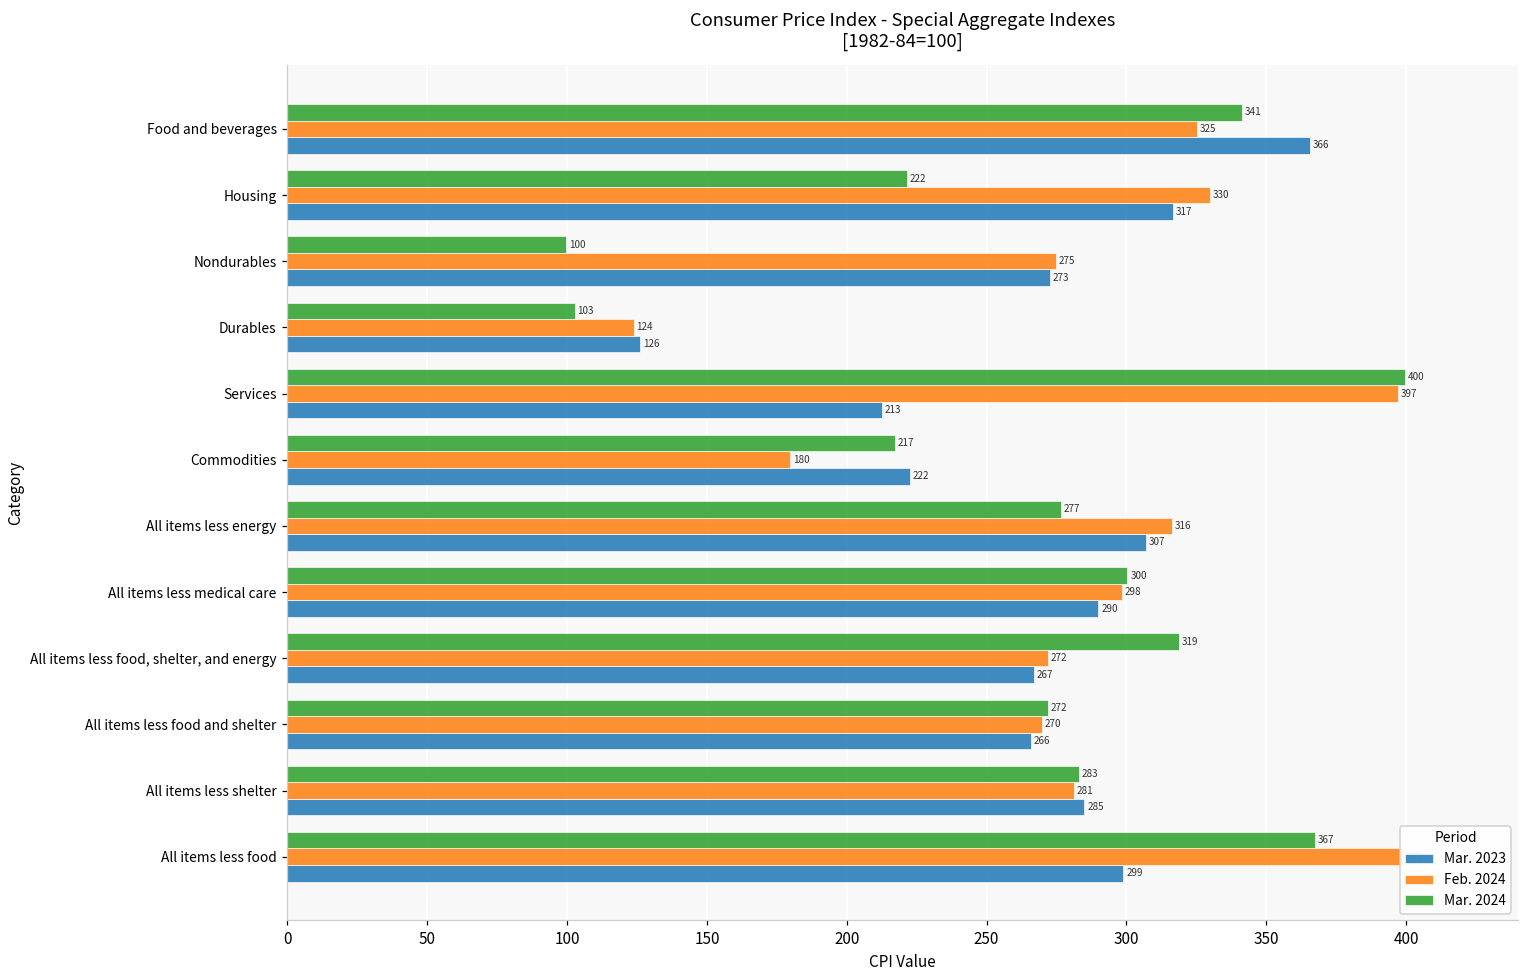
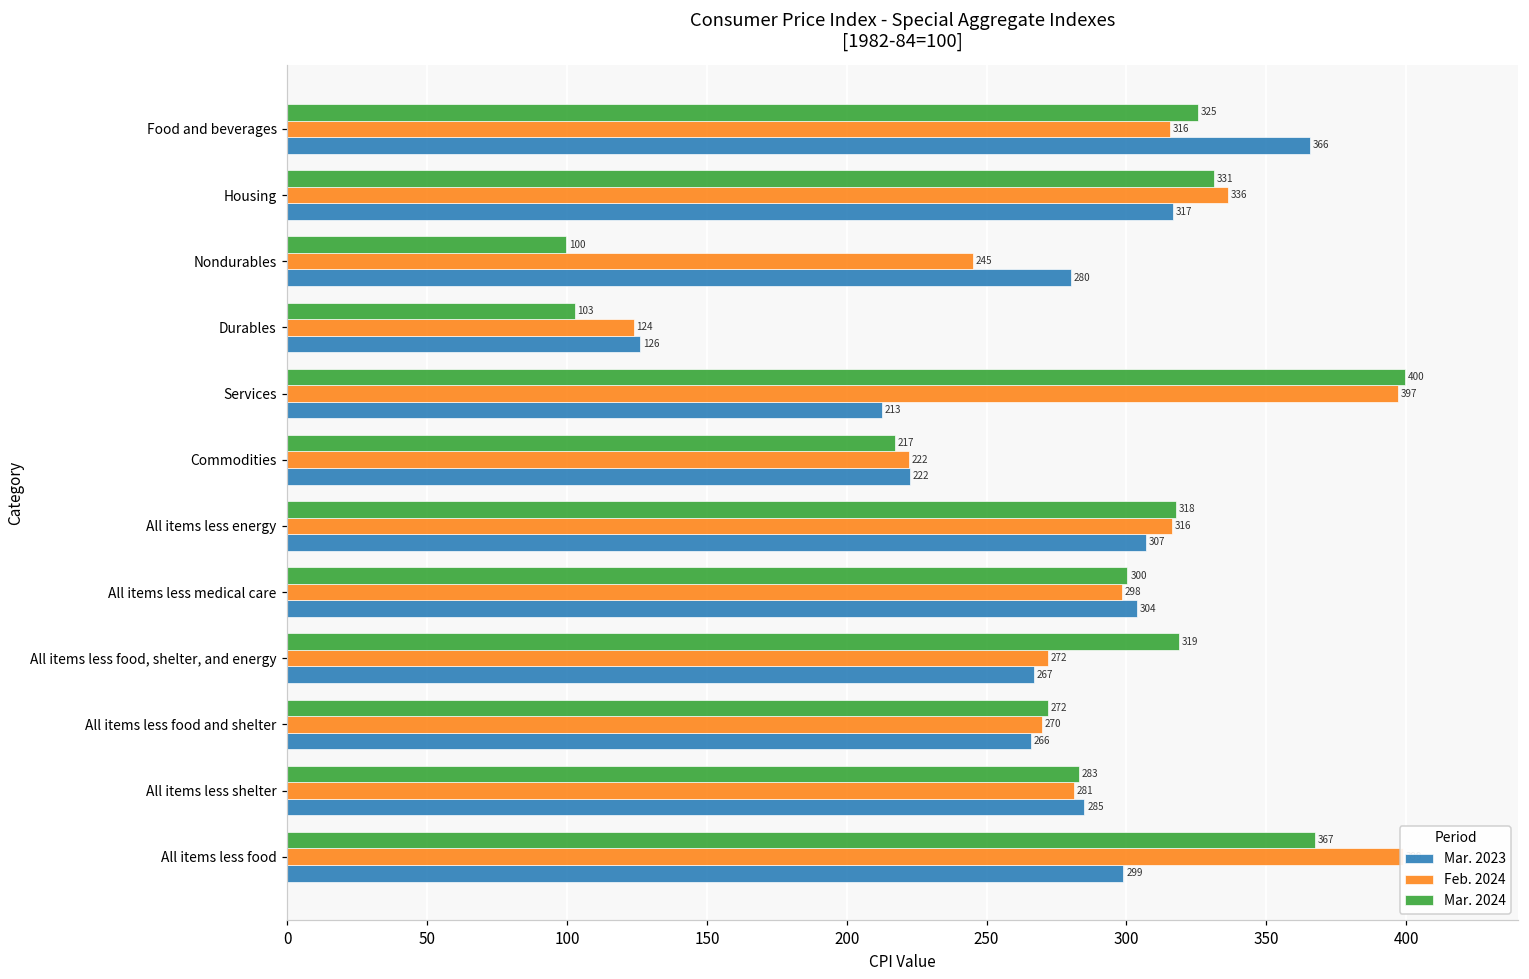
Mar. 2024, Food and beverages: 341 -> 325
Feb. 2024, Food and beverages: 325 -> 316
Mar. 2024, Housing: 222 -> 331
Feb. 2024, Housing: 330 -> 336
Feb. 2024, Nondurables: 275 -> 245
Mar. 2023, Nondurables: 273 -> 280
Feb. 2024, Commodities: 180 -> 222
Mar. 2024, All items less energy: 277 -> 318
Mar. 2023, All items less medical care: 290 -> 304
